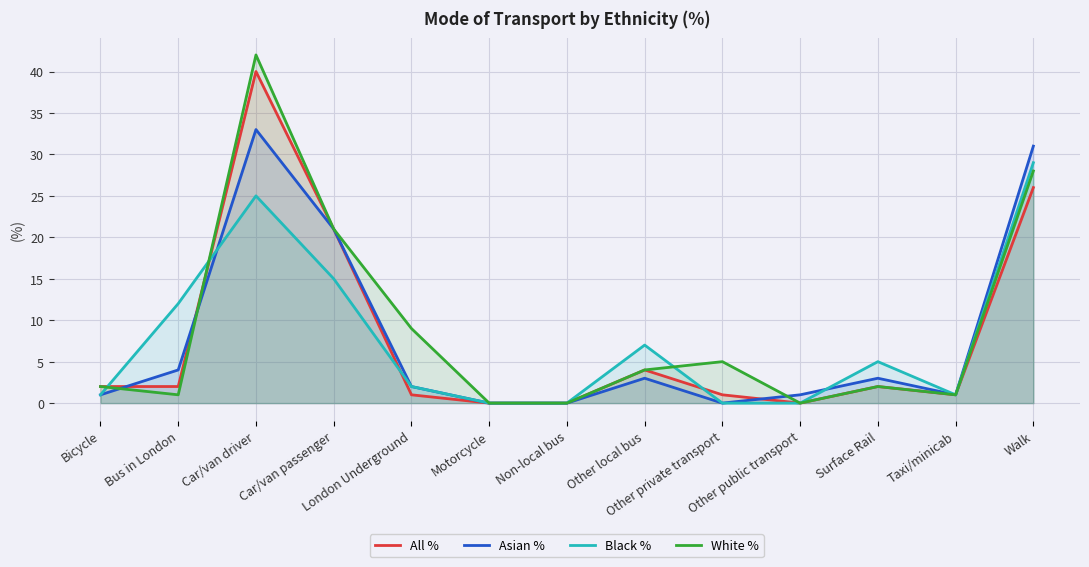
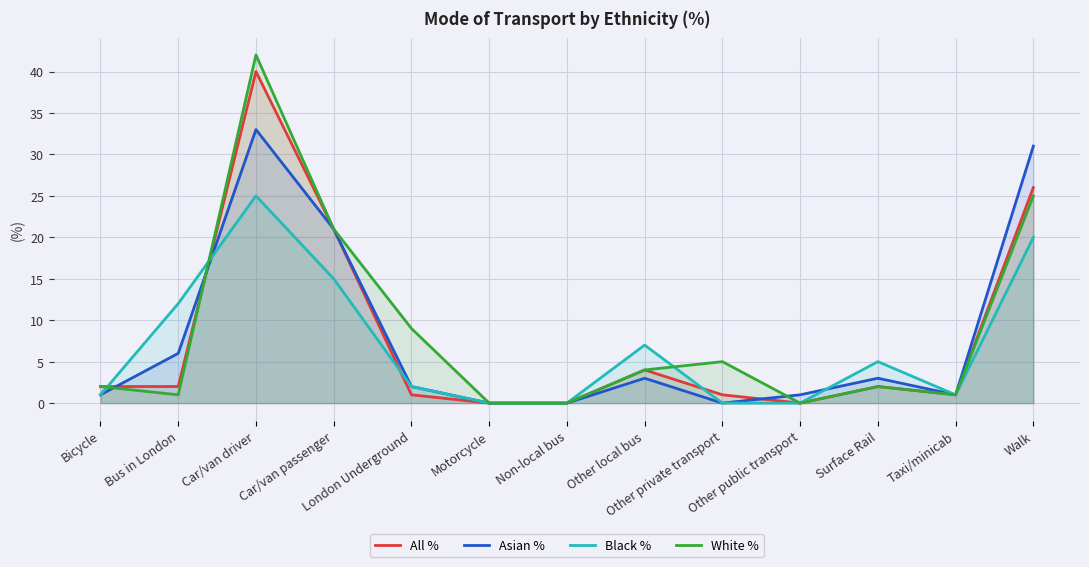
Asian %, Bus in London: 4 -> 6
Black %, Walk: 29 -> 20
White %, Walk: 28 -> 25
